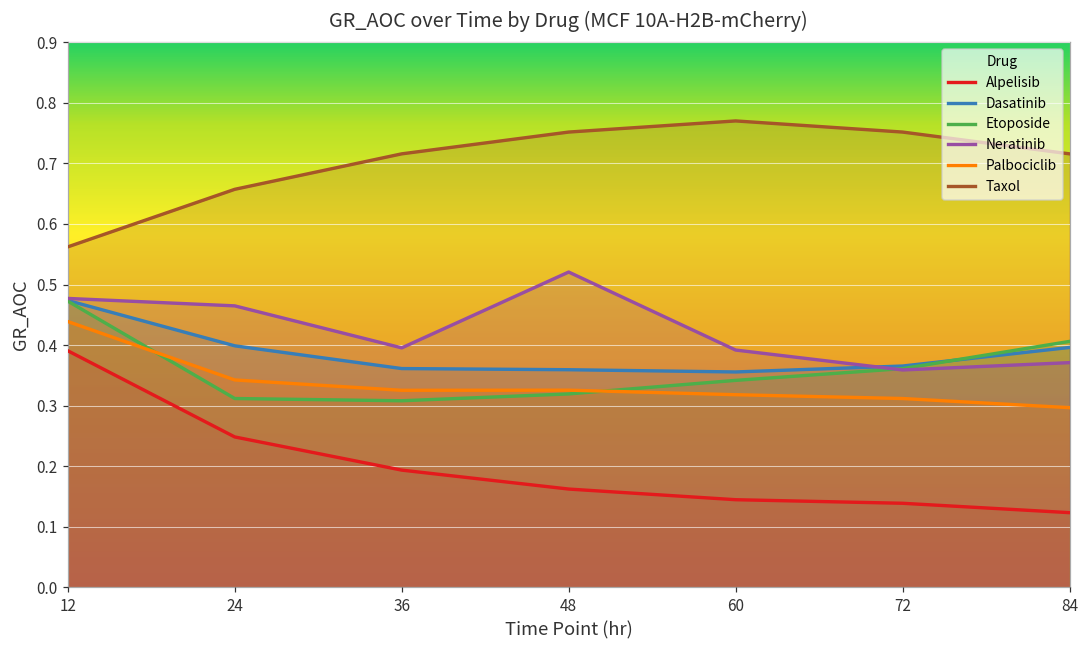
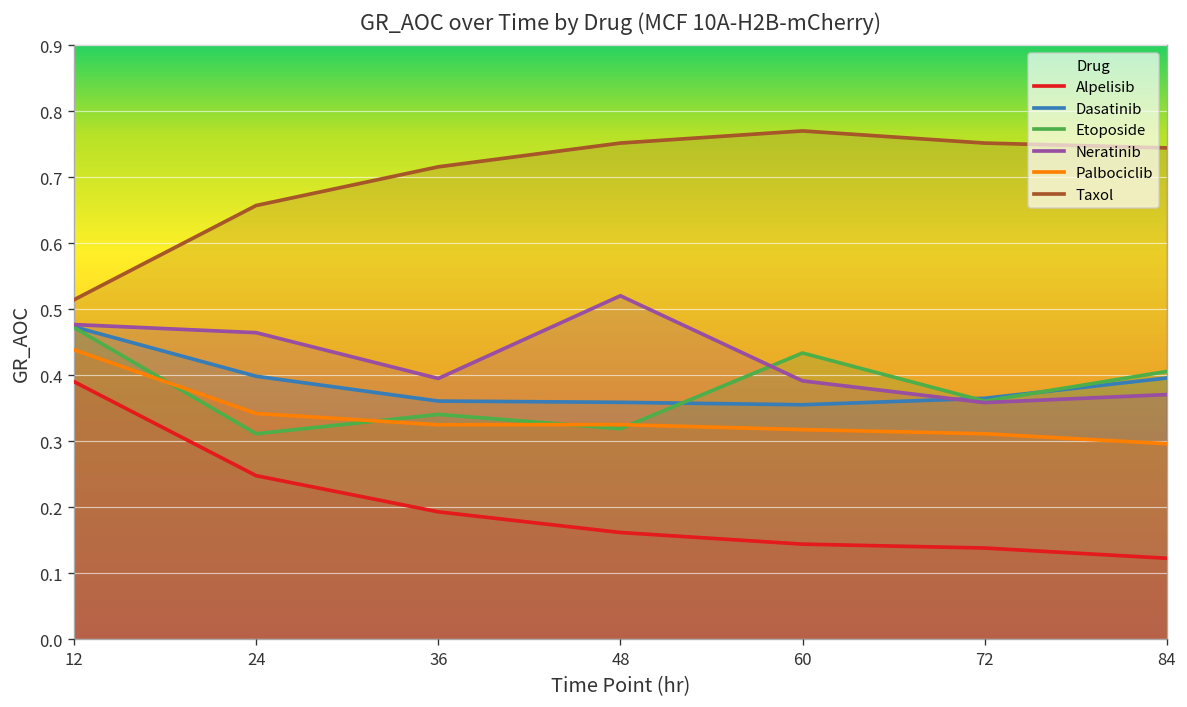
Taxol, 12: 0.56 -> 0.51
Etoposide, 36: 0.31 -> 0.34
Etoposide, 60: 0.34 -> 0.43
Taxol, 84: 0.72 -> 0.74
